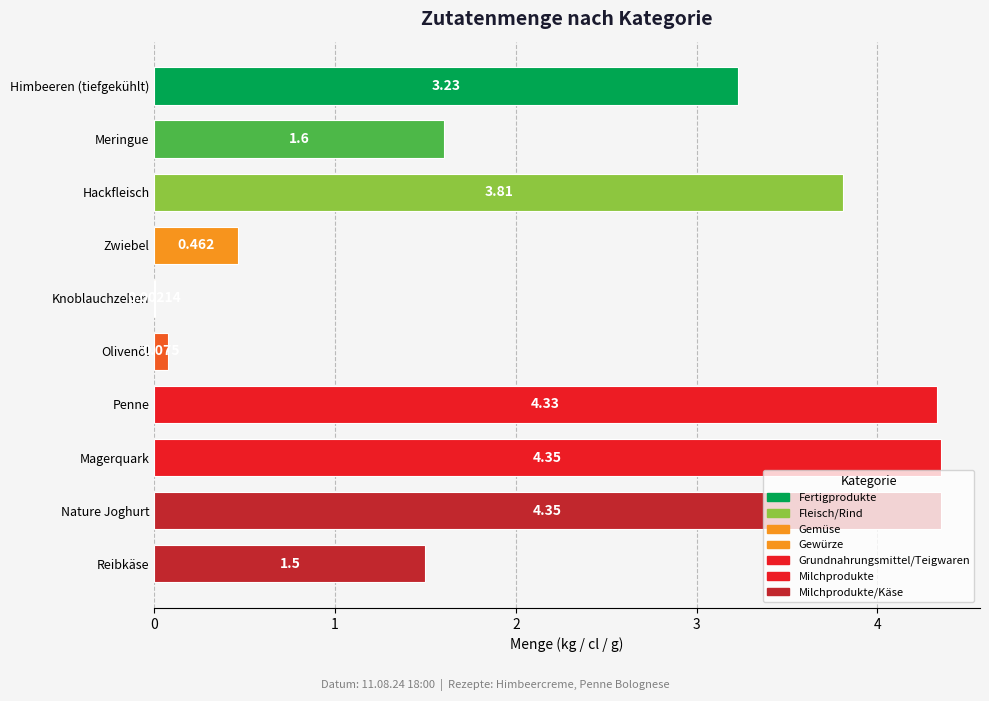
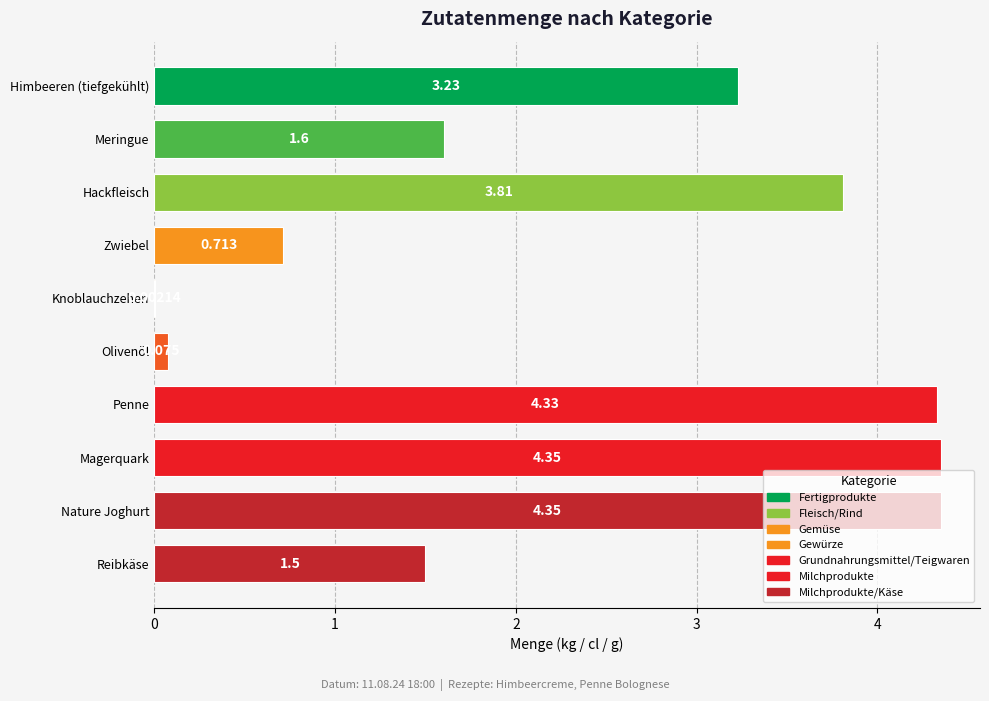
Zwiebel: 0.462 -> 0.713
